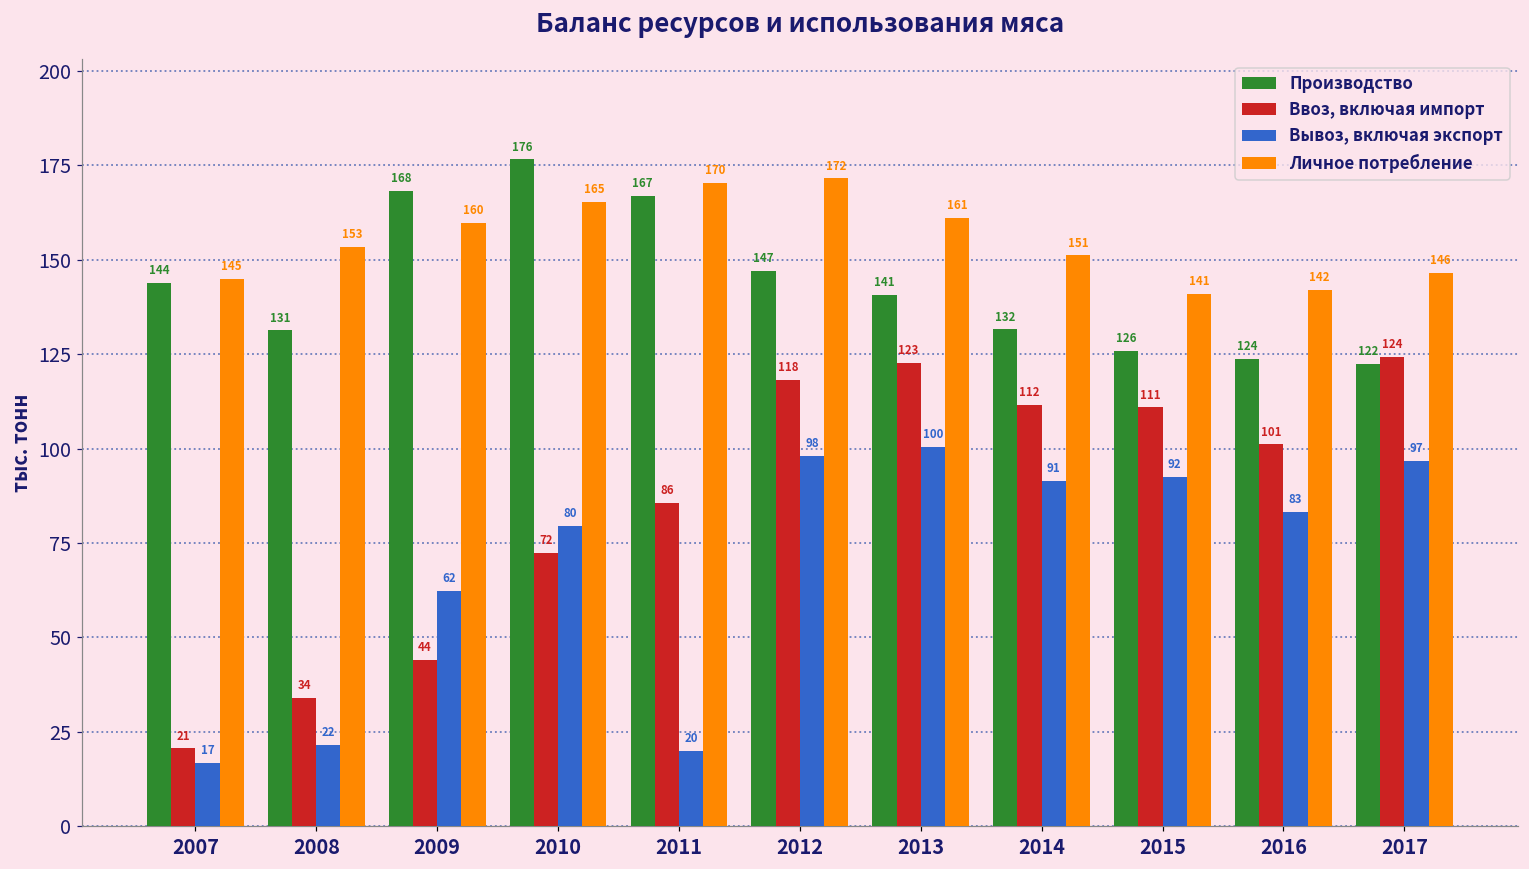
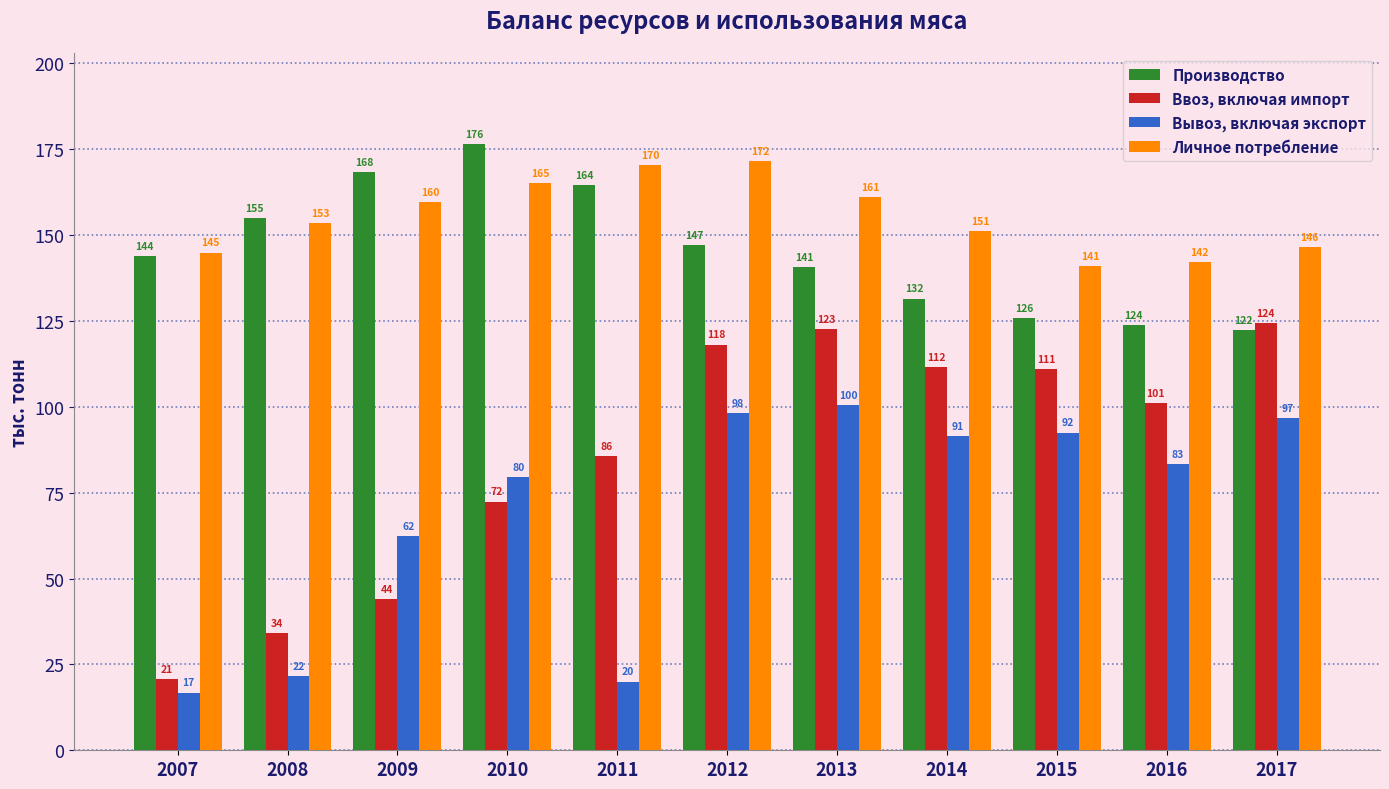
Производство, 2008: 131 -> 155
Производство, 2011: 167 -> 164
